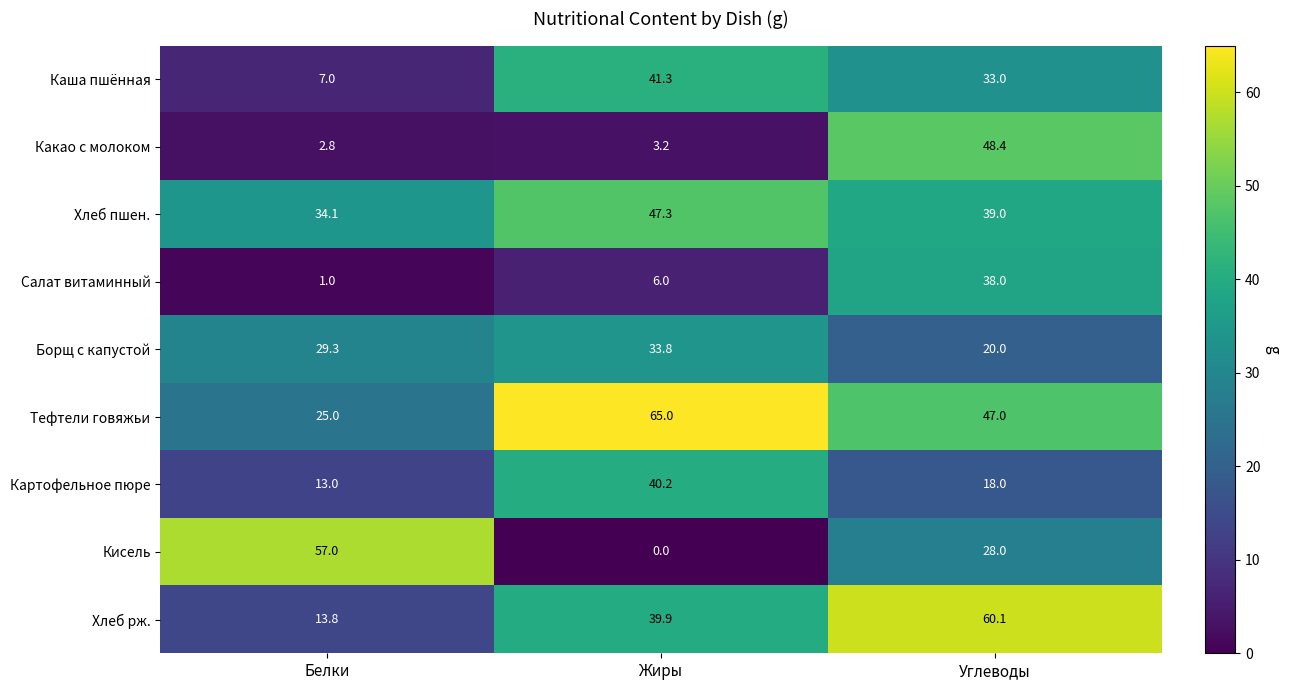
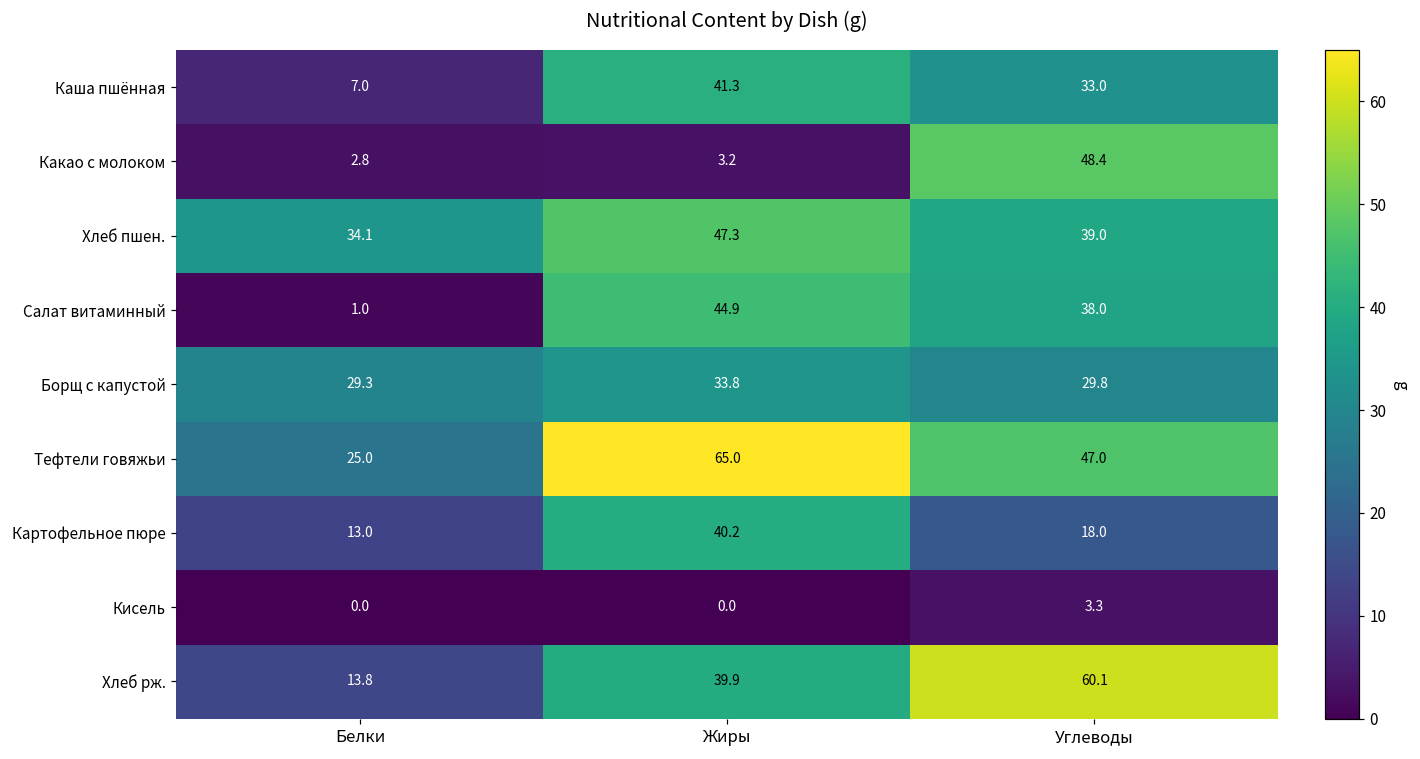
Салат витаминный, Жиры: 6.0 -> 44.9
Борщ с капустой, Углеводы: 20.0 -> 29.8
Кисель, Белки: 57.0 -> 0.0
Кисель, Углеводы: 28.0 -> 3.3
